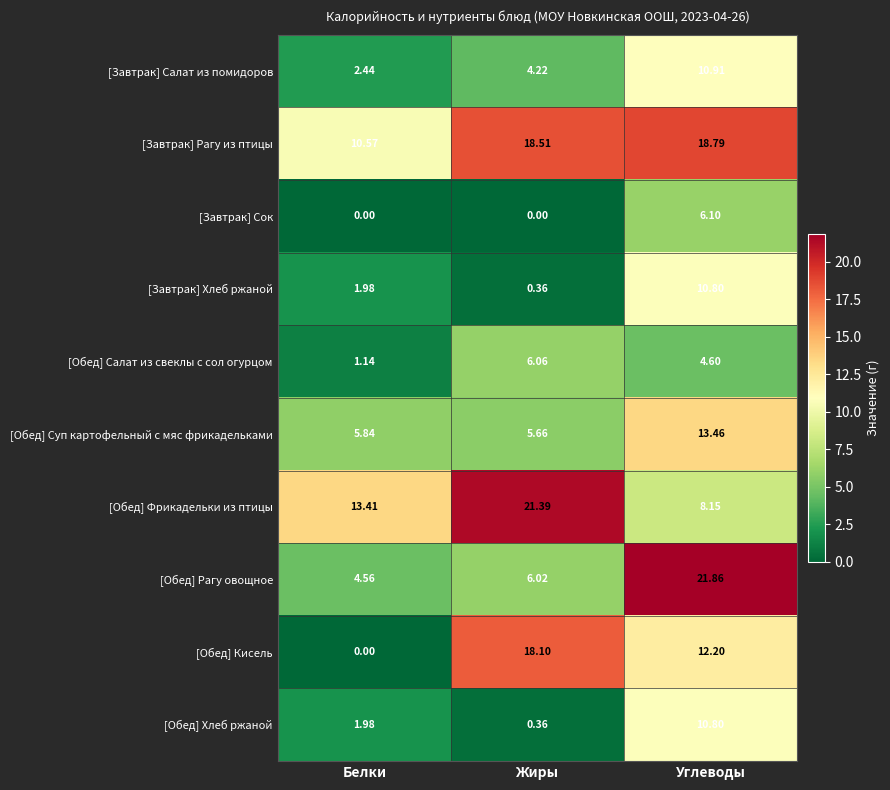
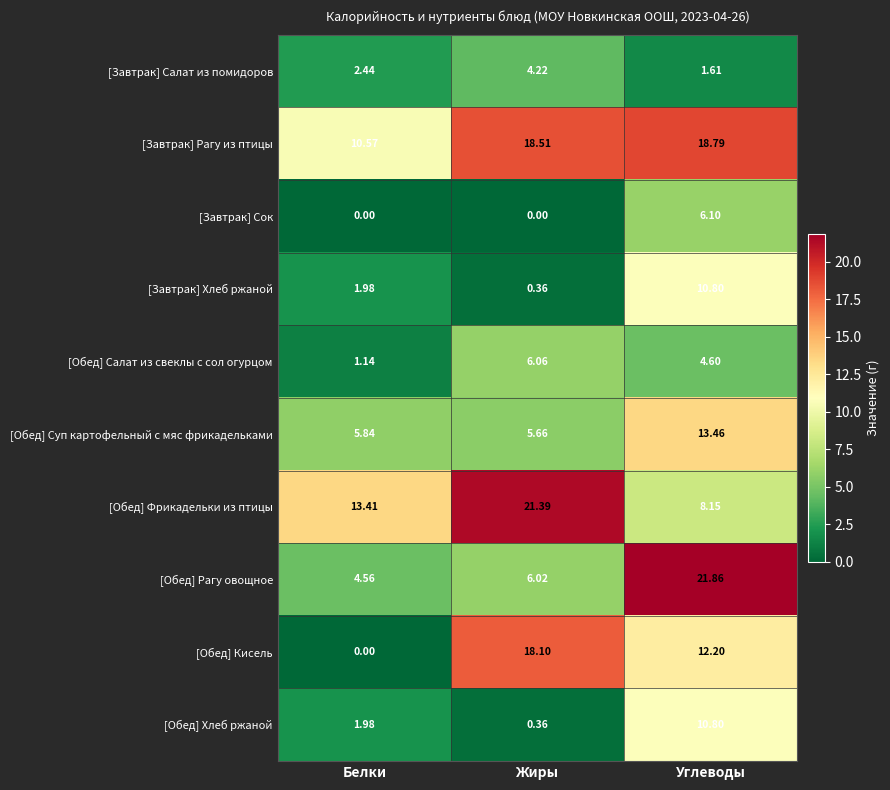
[Завтрак] Салат из помидоров, Углеводы: 10.91 -> 1.61
